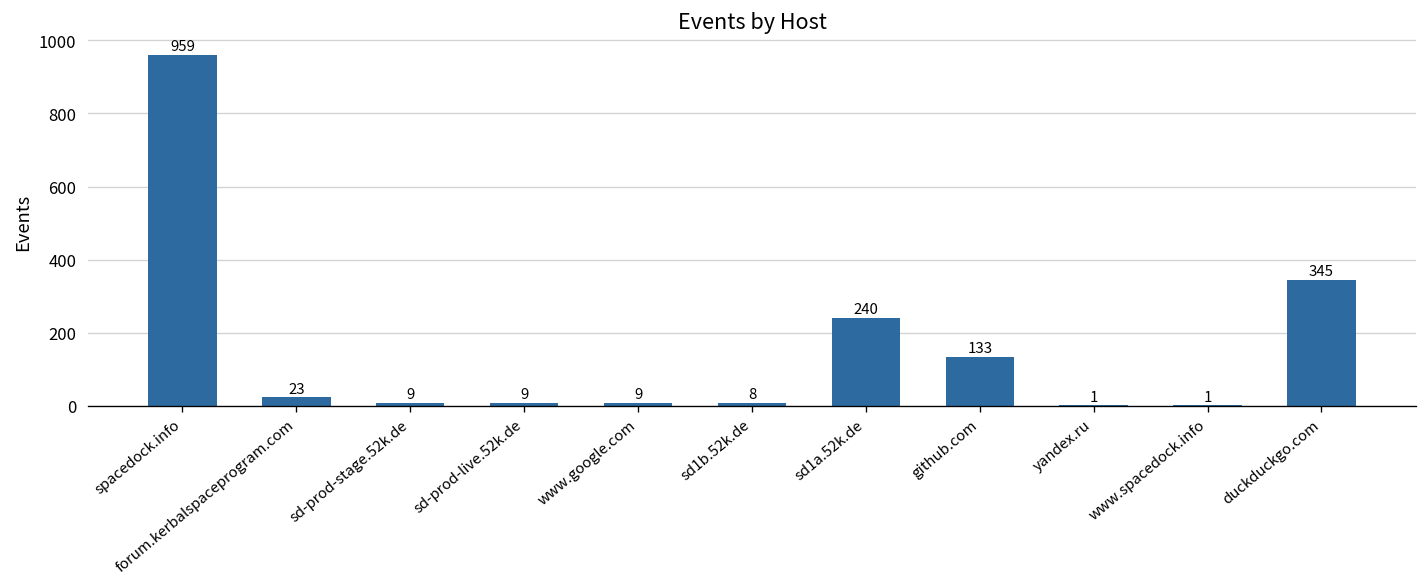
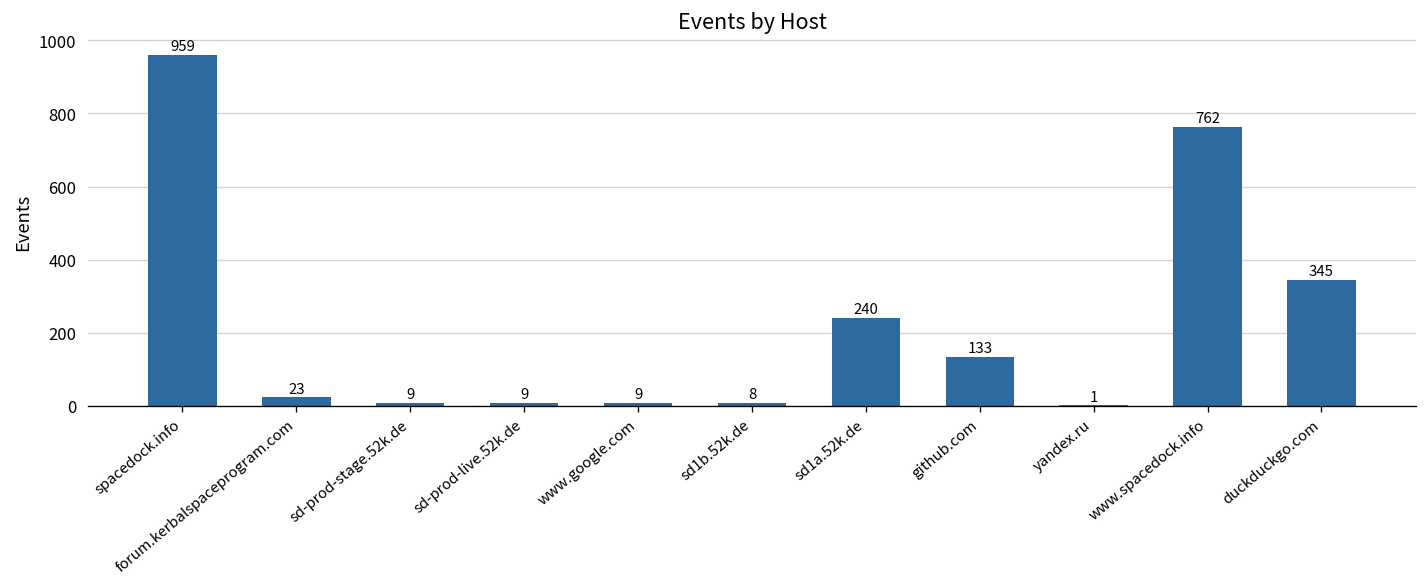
www.spacedock.info: 1 -> 762
